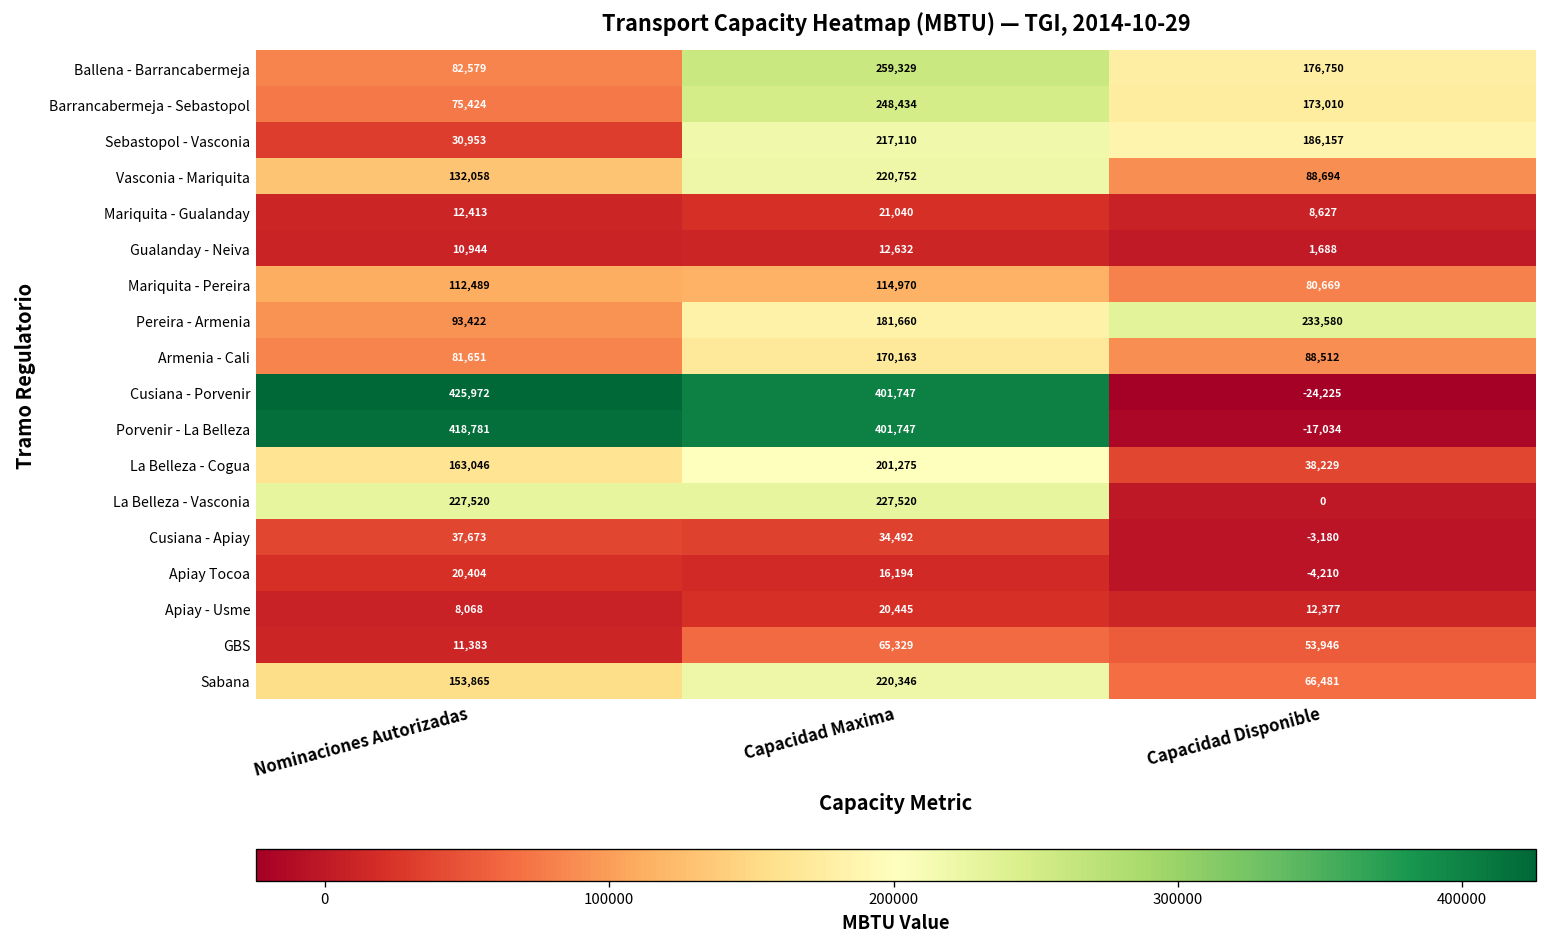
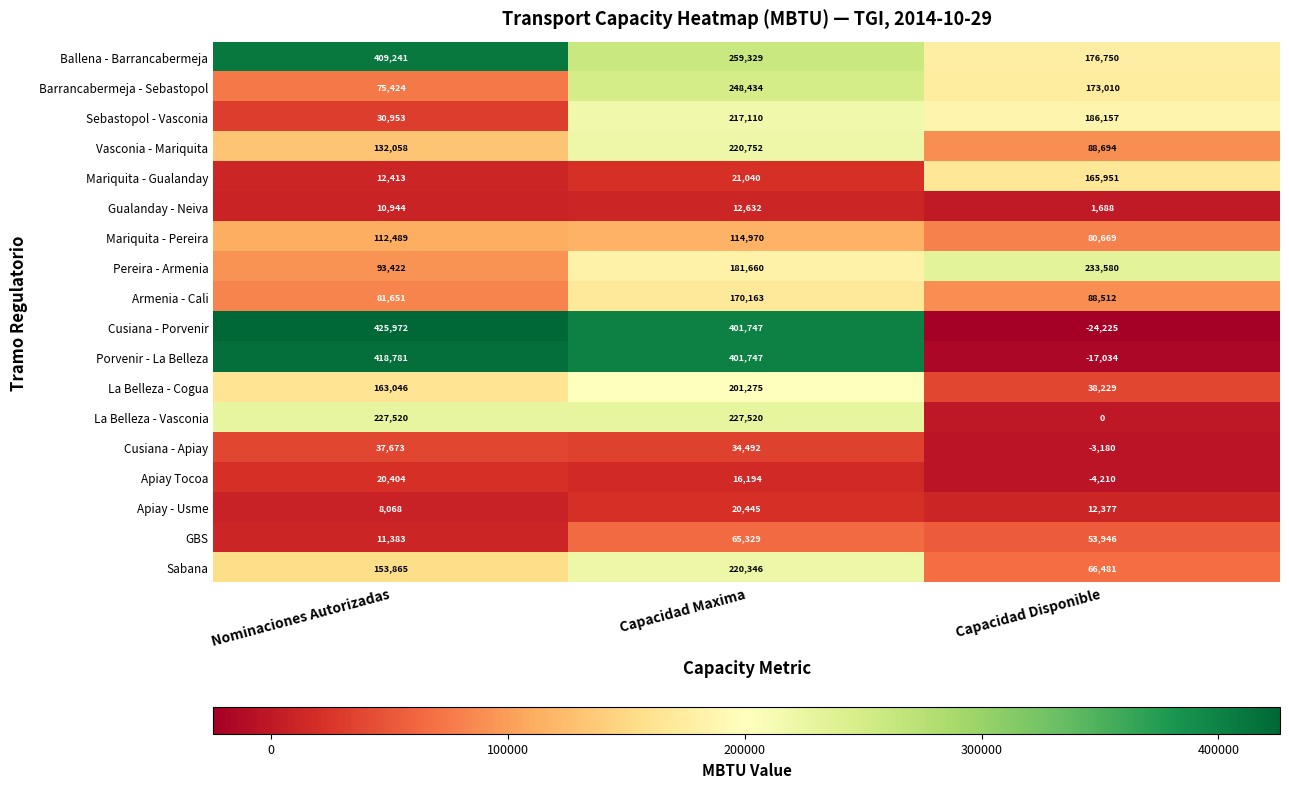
Ballena - Barrancabermeja, Nominaciones Autorizadas: 82,579 -> 409,241
Mariquita - Gualanday, Capacidad Disponible: 8,627 -> 165,951
